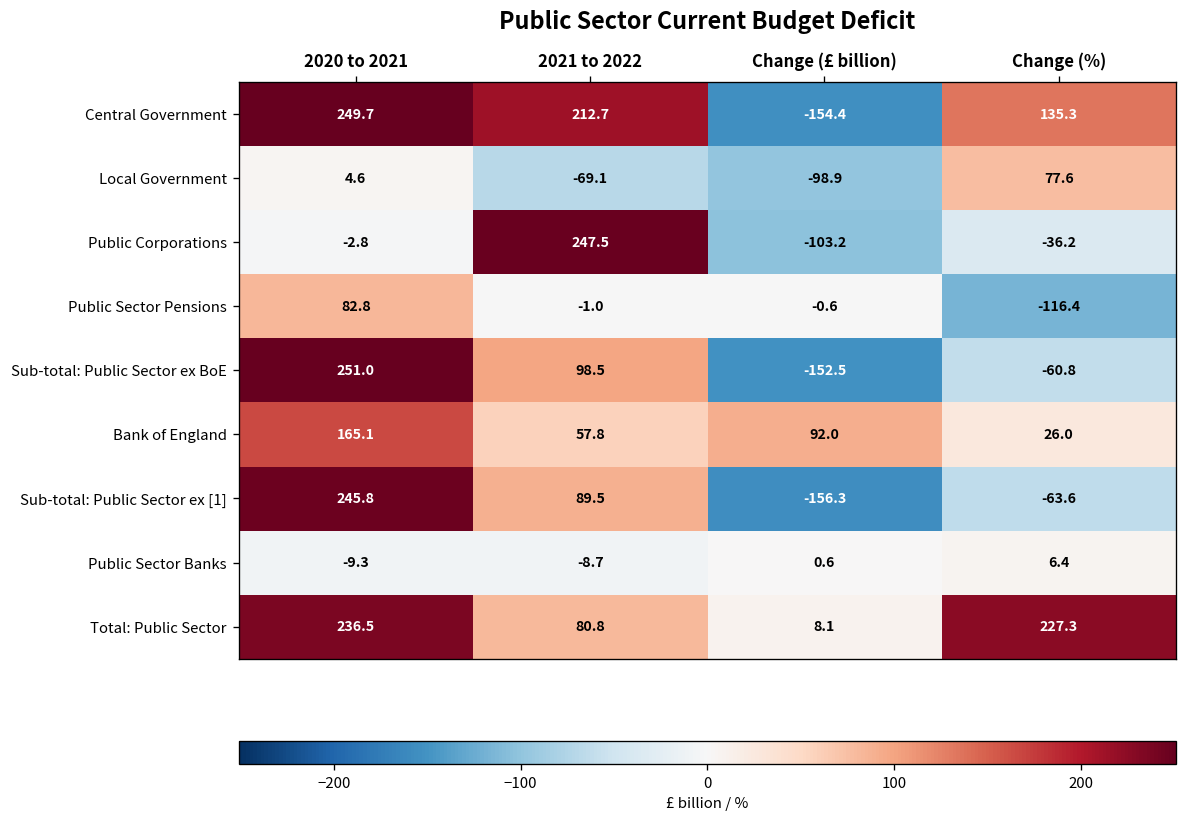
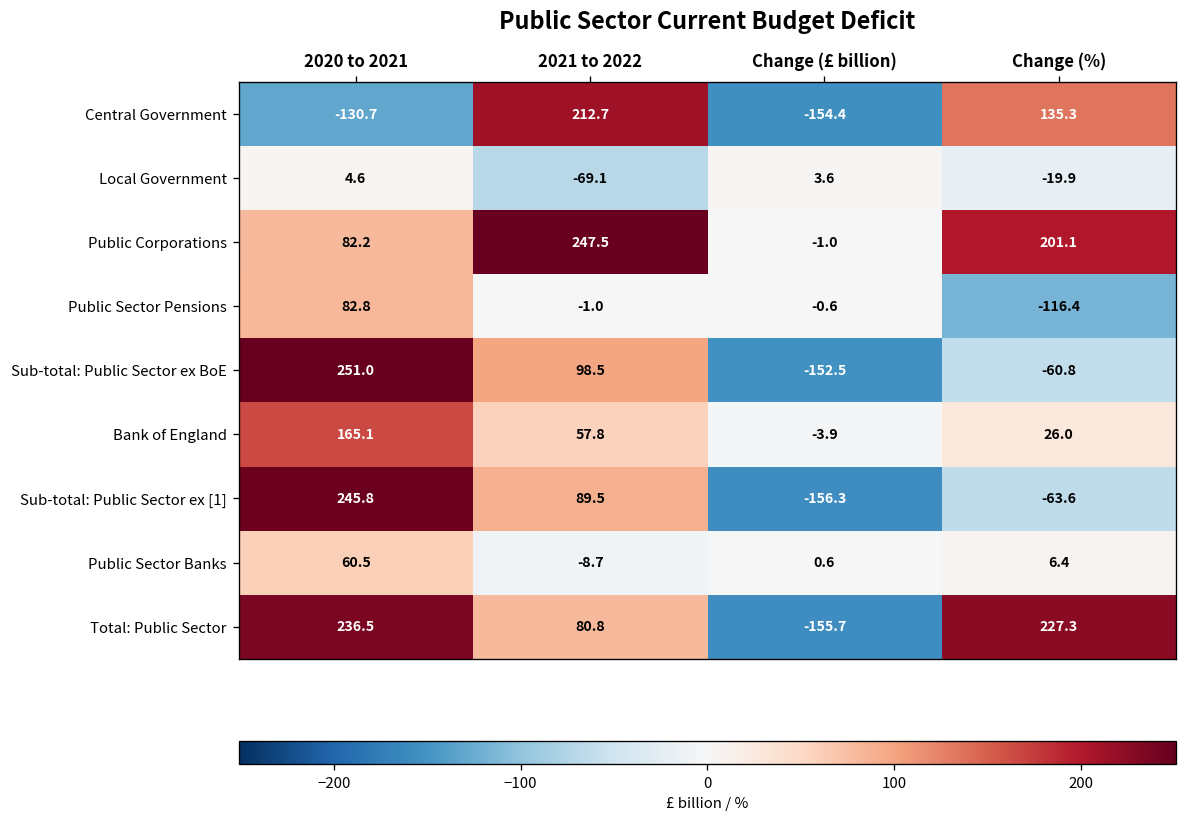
Central Government, 2020 to 2021: 249.7 -> -130.7
Local Government, Change (£ billion): -98.9 -> 3.6
Local Government, Change (%): 77.6 -> -19.9
Public Corporations, 2020 to 2021: -2.8 -> 82.2
Public Corporations, Change (£ billion): -103.2 -> -1.0
Public Corporations, Change (%): -36.2 -> 201.1
Bank of England, Change (£ billion): 92.0 -> -3.9
Public Sector Banks, 2020 to 2021: -9.3 -> 60.5
Total: Public Sector, Change (£ billion): 8.1 -> -155.7
